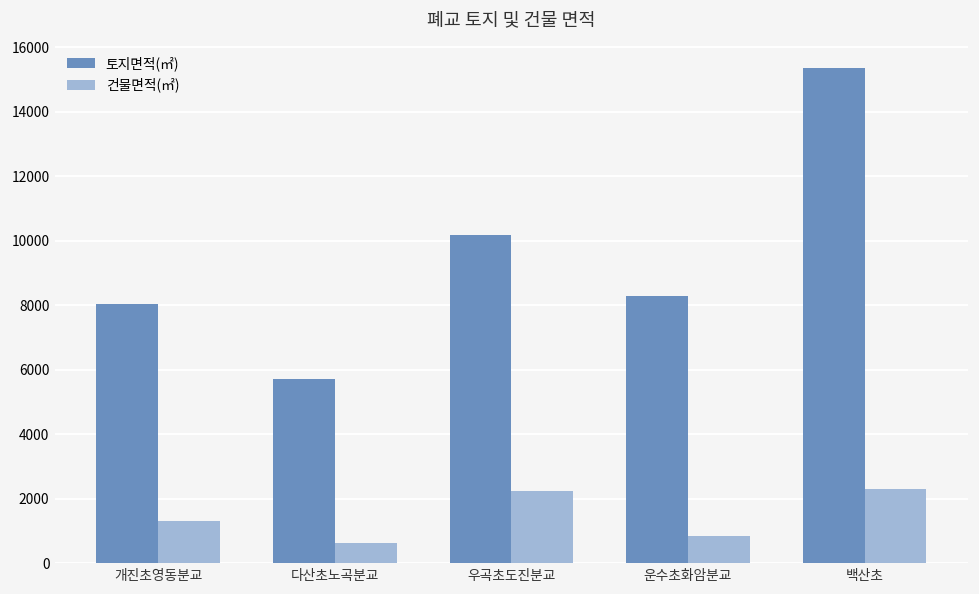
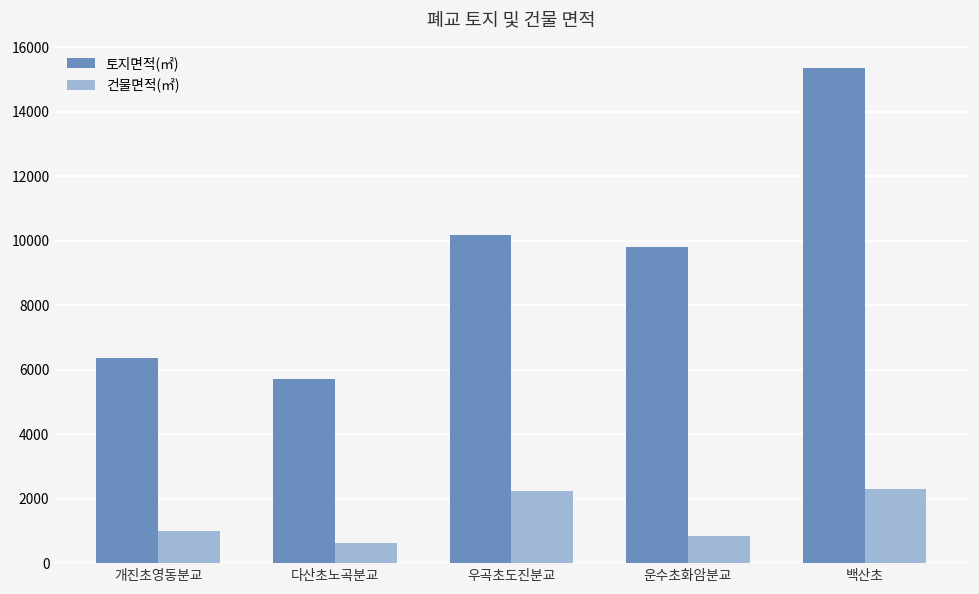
토지면적(㎡), 개진초영동분교: 8000 -> 6400
건물면적(㎡), 개진초영동분교: 1300 -> 1000
토지면적(㎡), 운수초화암분교: 8300 -> 9800
